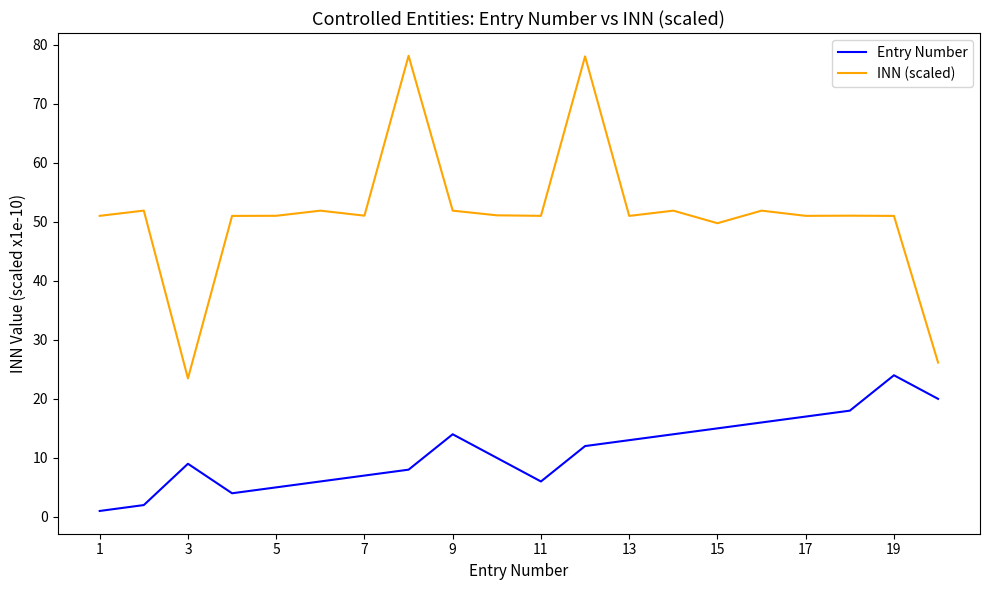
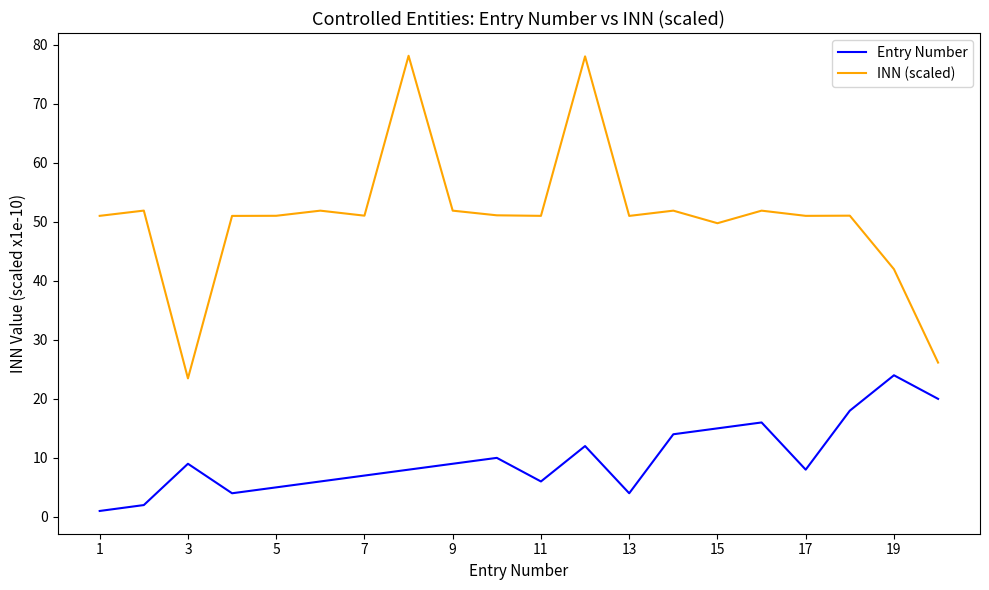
Entry Number, 9: 14 -> 9
Entry Number, 13: 13 -> 4
Entry Number, 17: 17 -> 8
INN (scaled), 19: 51 -> 42
